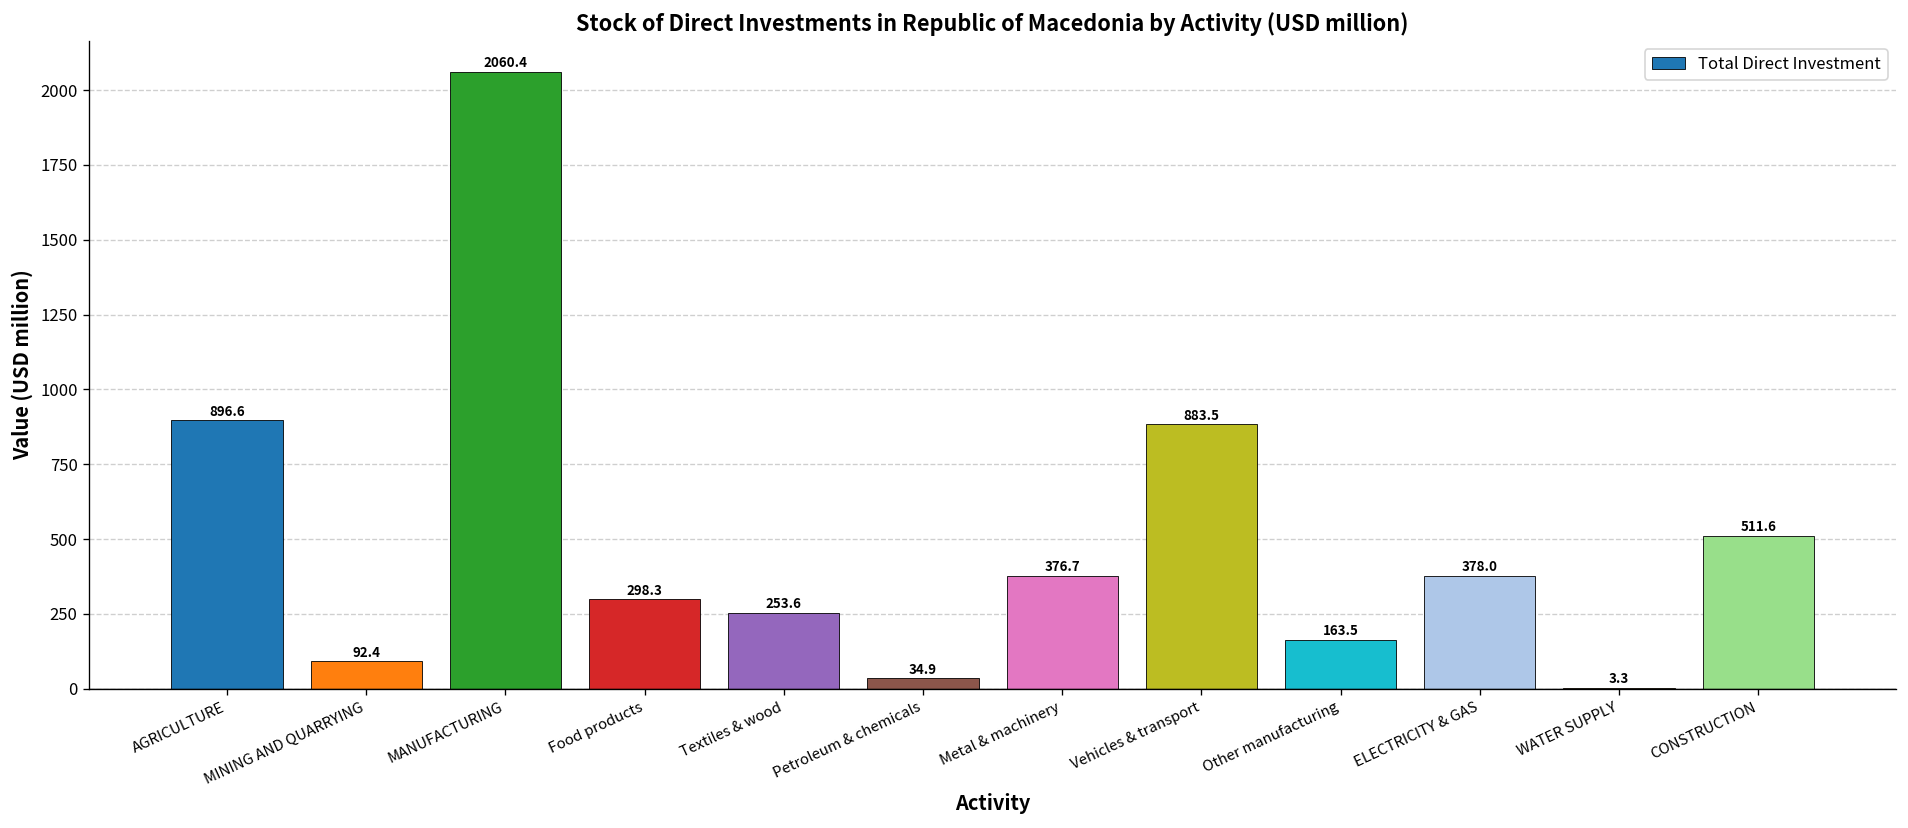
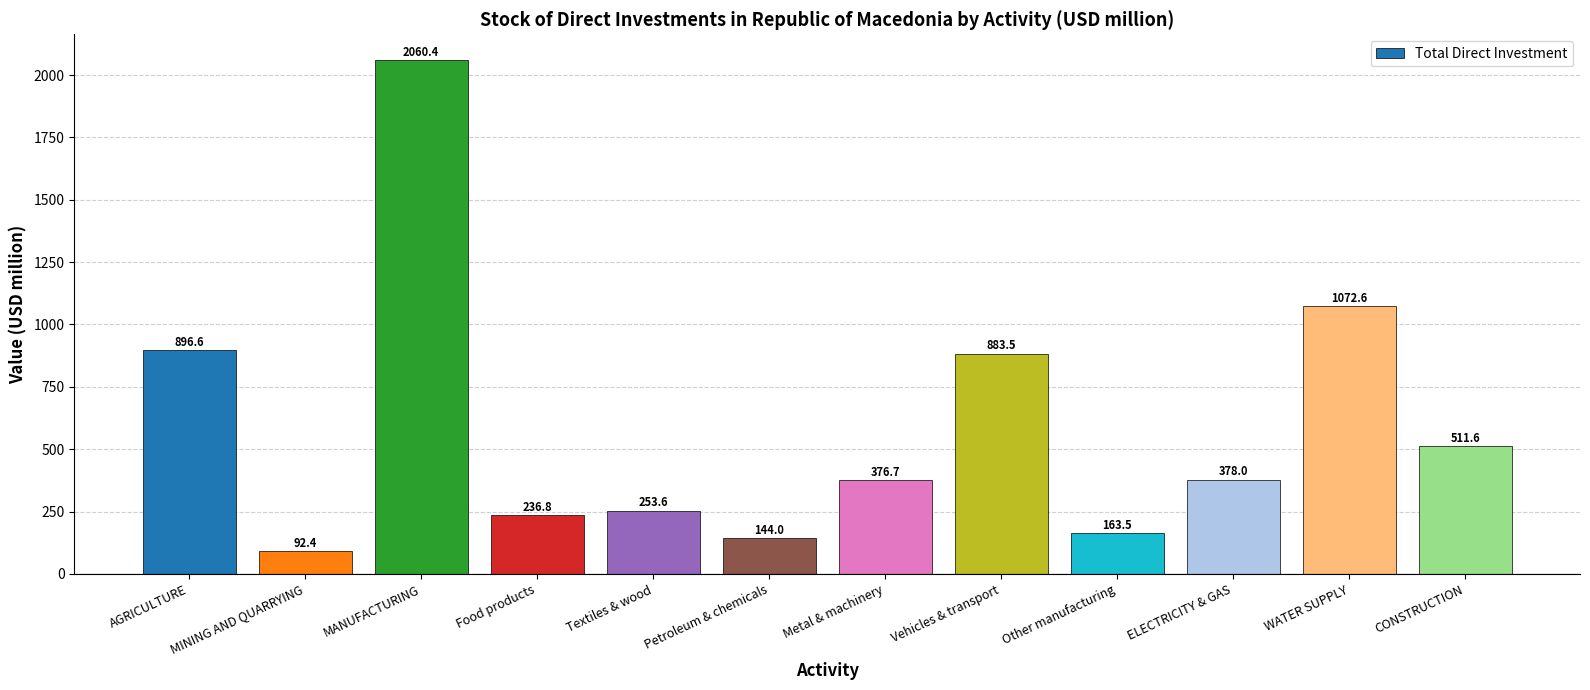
Food products: 298.3 -> 236.8
Petroleum & chemicals: 34.9 -> 144.0
WATER SUPPLY: 3.3 -> 1072.6
